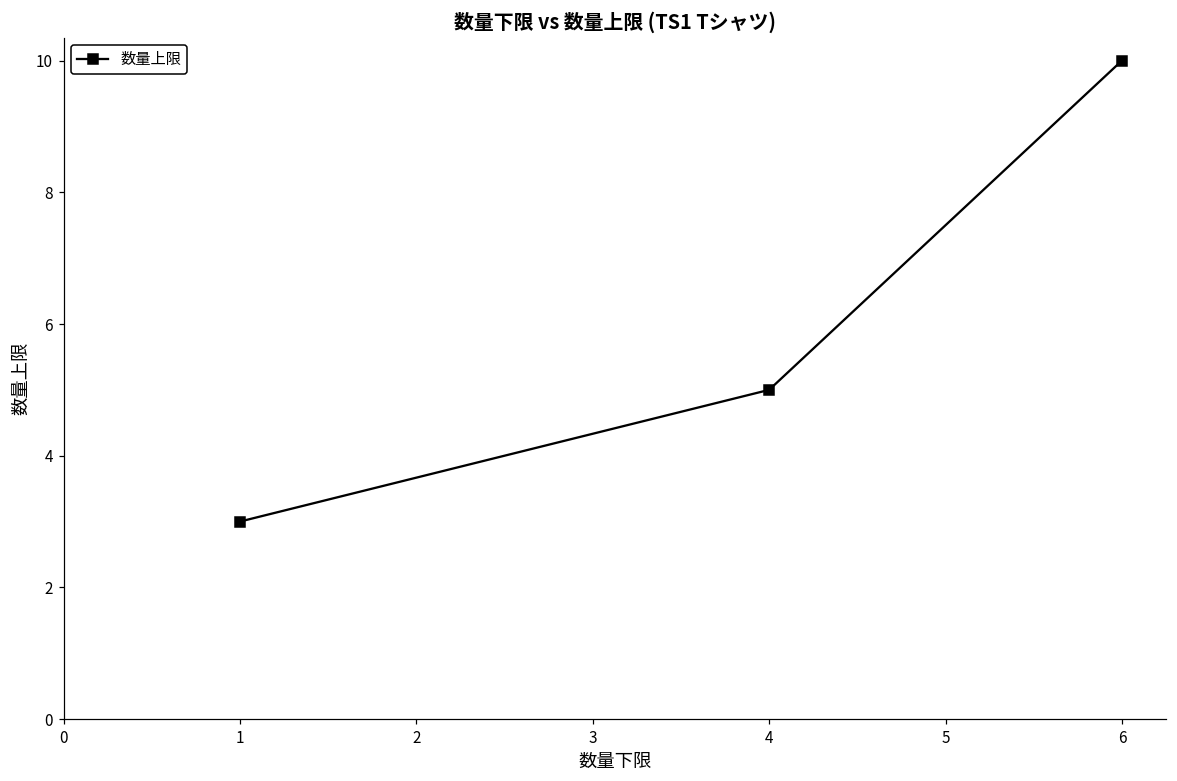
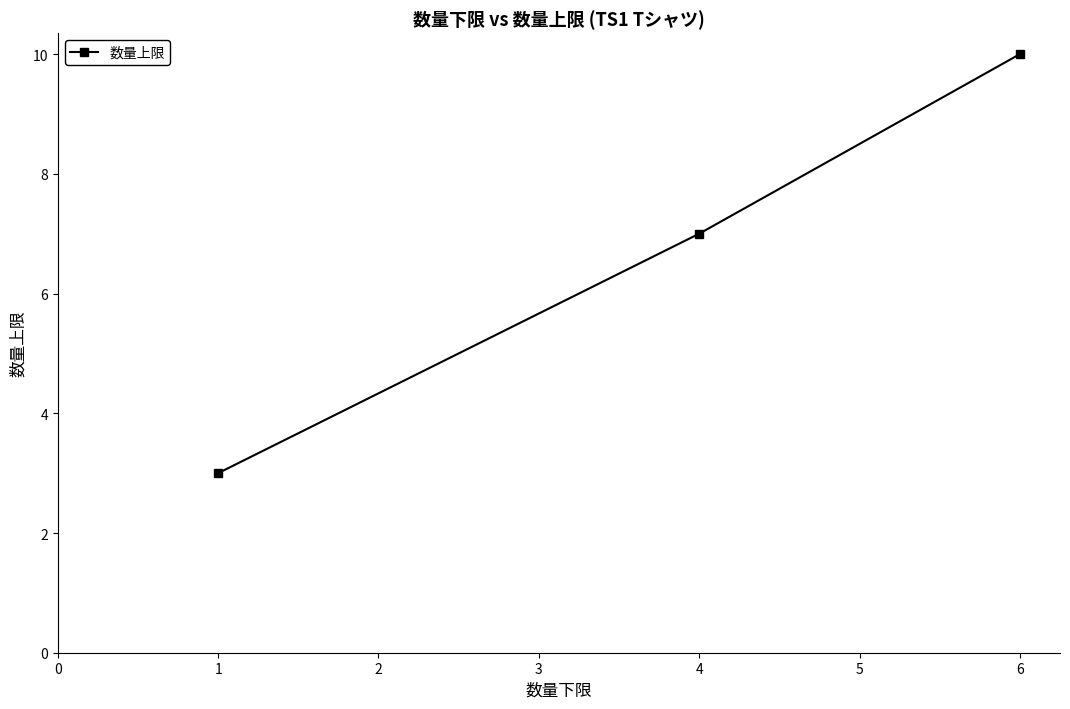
4: 5 -> 7
